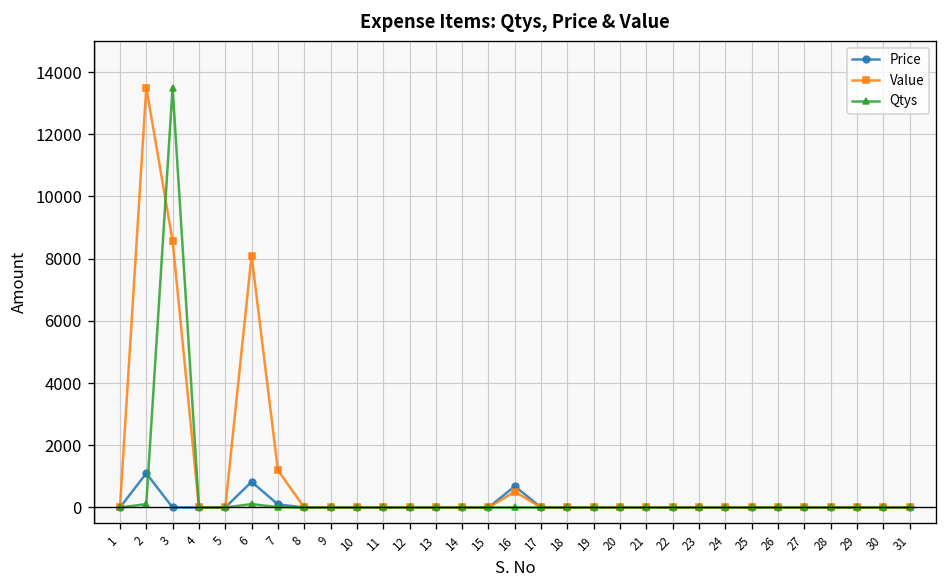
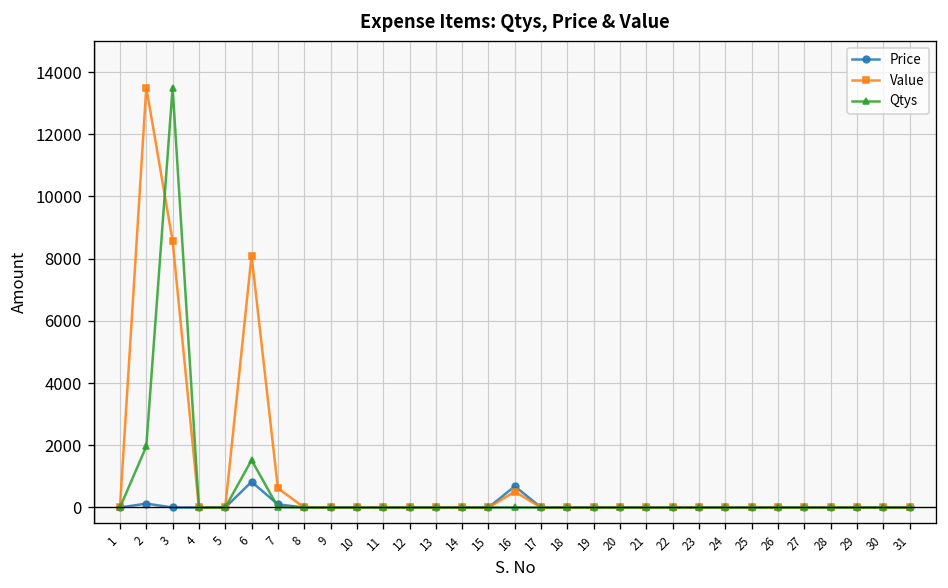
Price, 2: 1100 -> 100
Qtys, 2: 100 -> 2000
Qtys, 6: 100 -> 1500
Value, 7: 1200 -> 600
